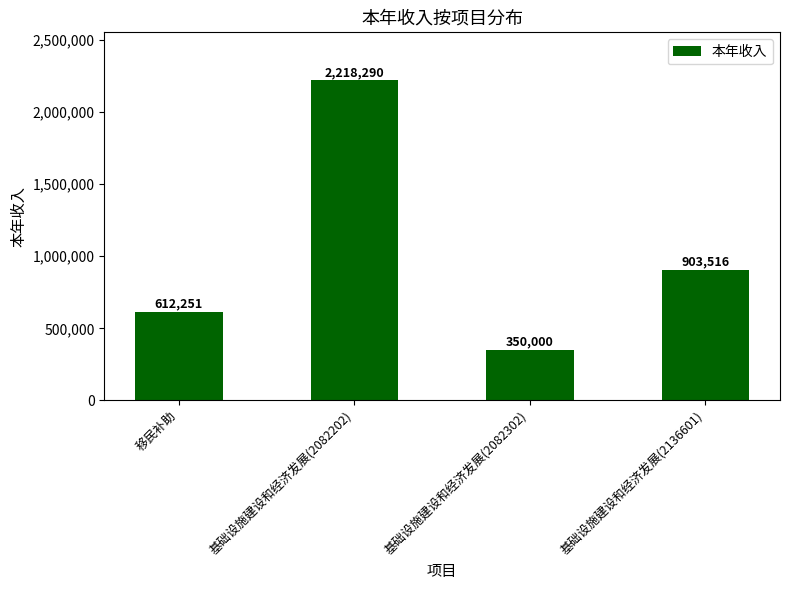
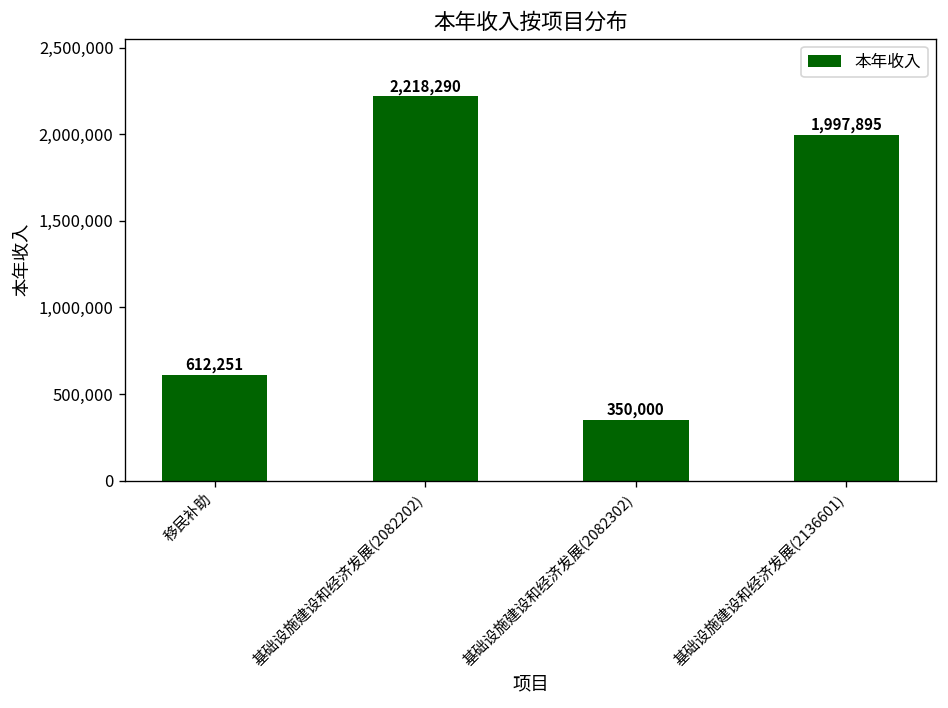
基础设施建设和经济发展(2136601): 903,516 -> 1,997,895
